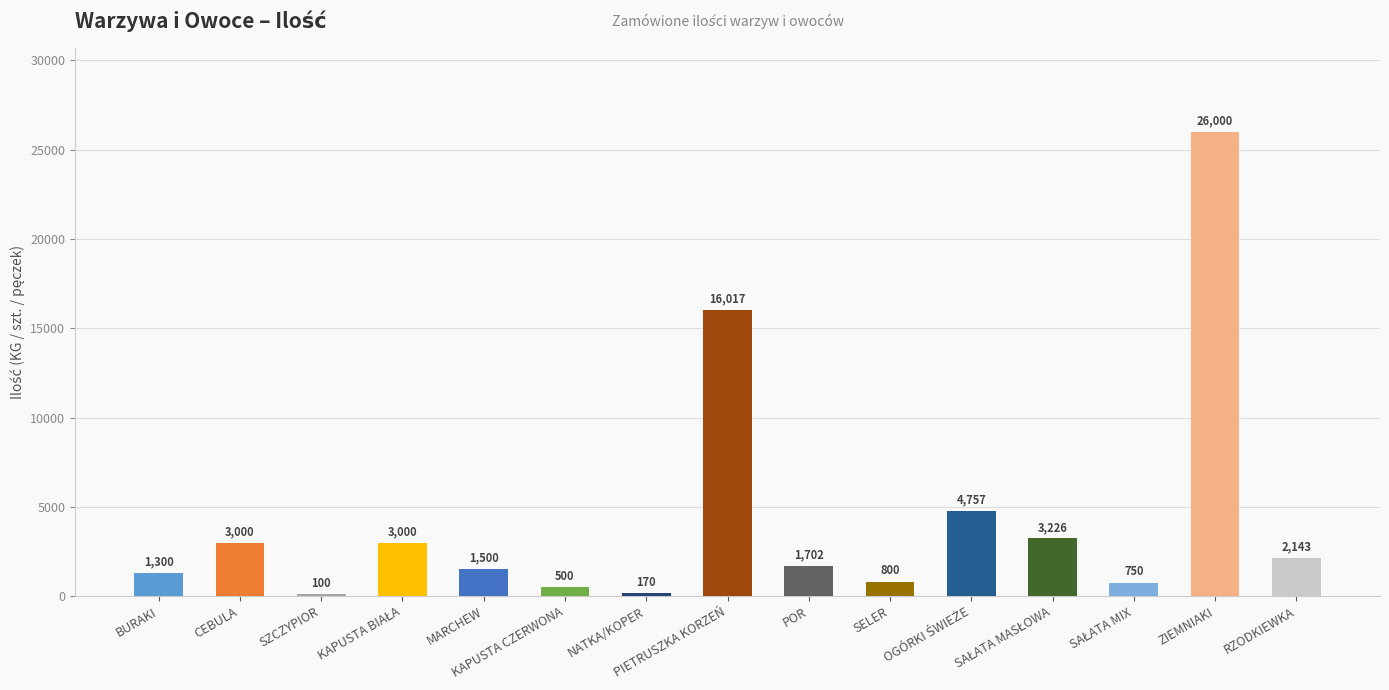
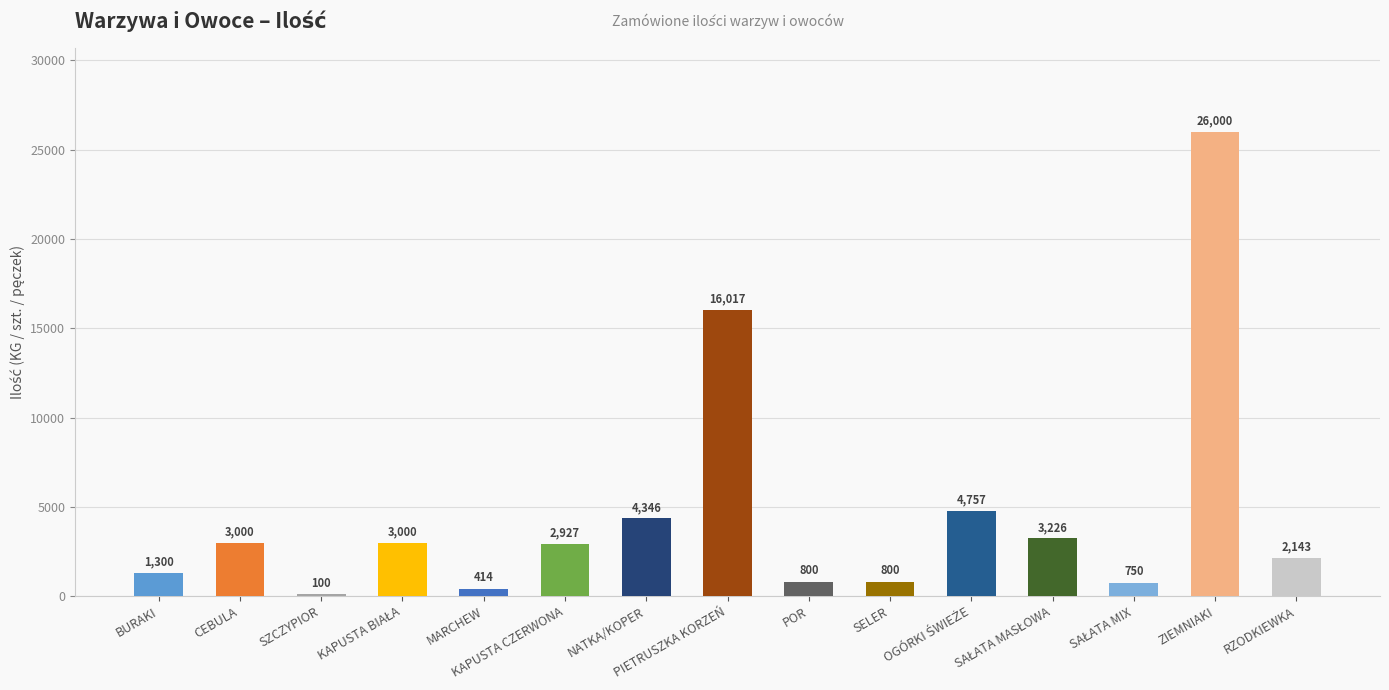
MARCHEW: 1,500 -> 414
KAPUSTA CZERWONA: 500 -> 2,927
NATKA/KOPER: 170 -> 4,346
POR: 1,702 -> 800
